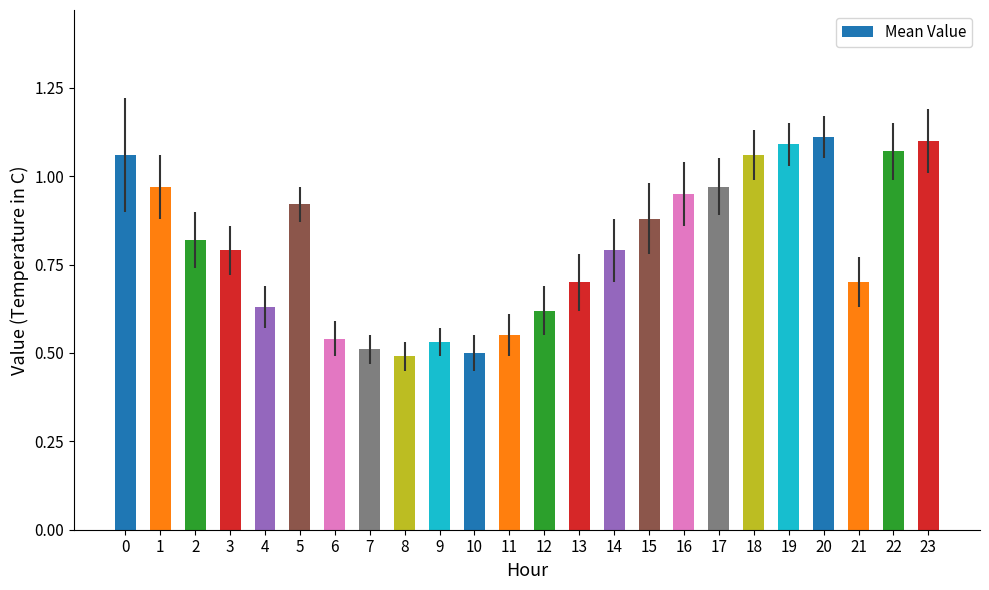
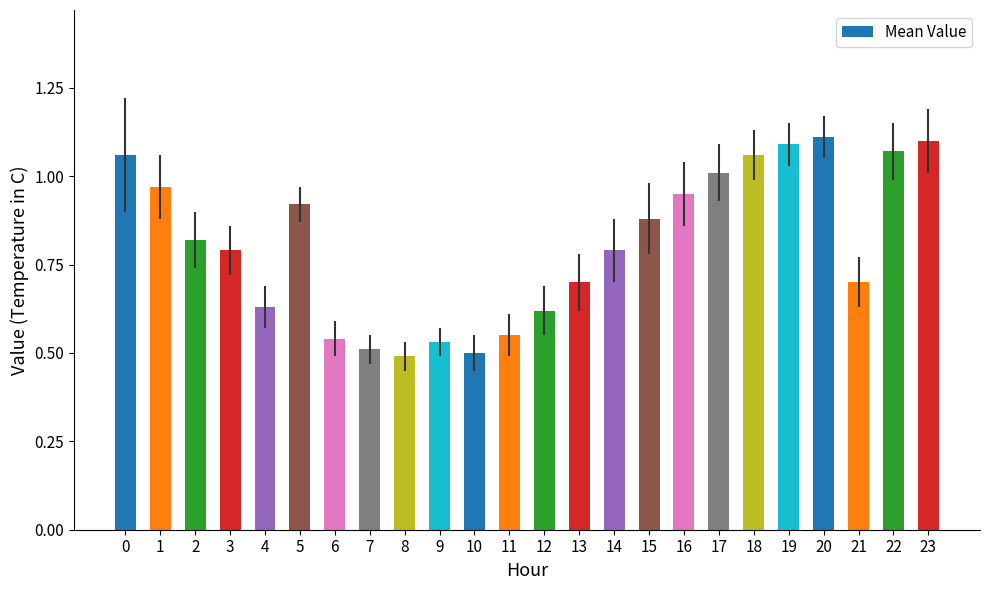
17: 0.97 -> 1.01
